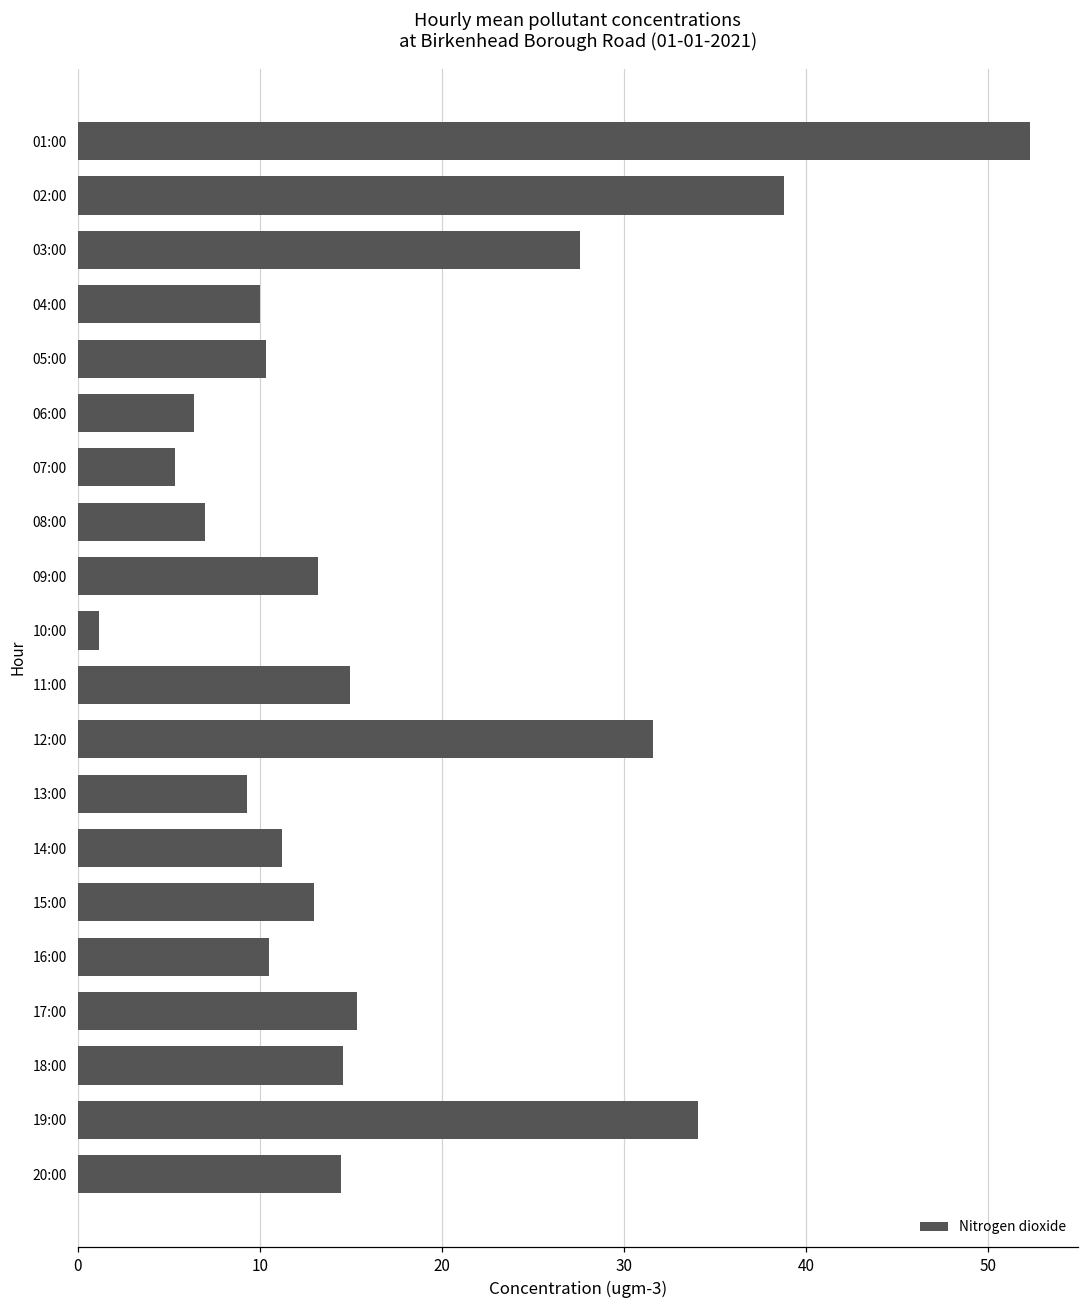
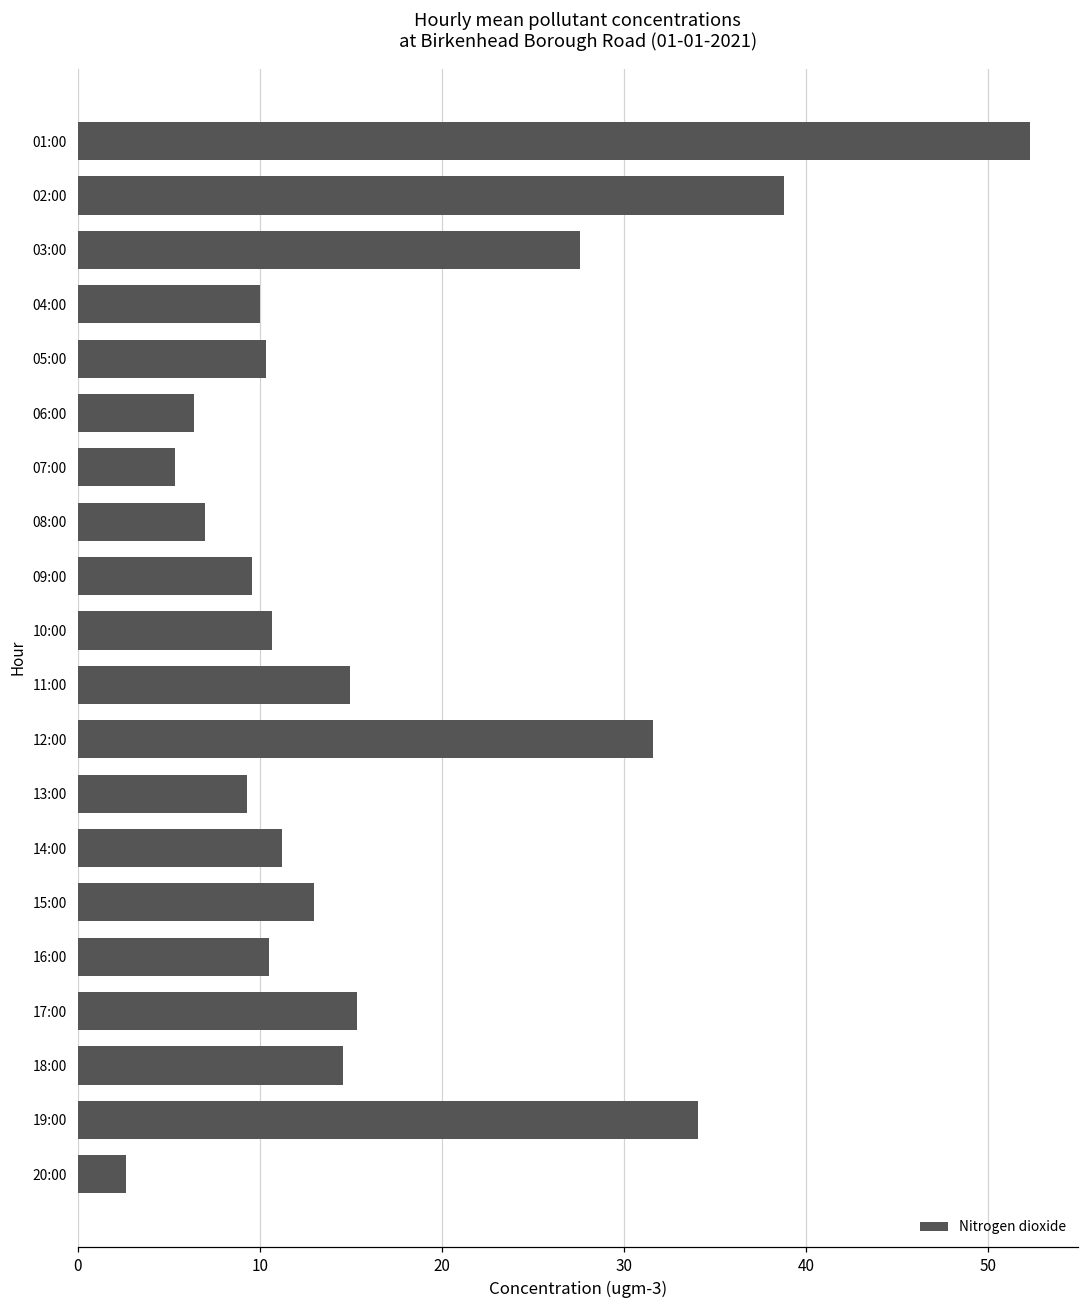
09:00: 13.2 -> 9.6
10:00: 1.2 -> 10.7
20:00: 14.5 -> 2.7
